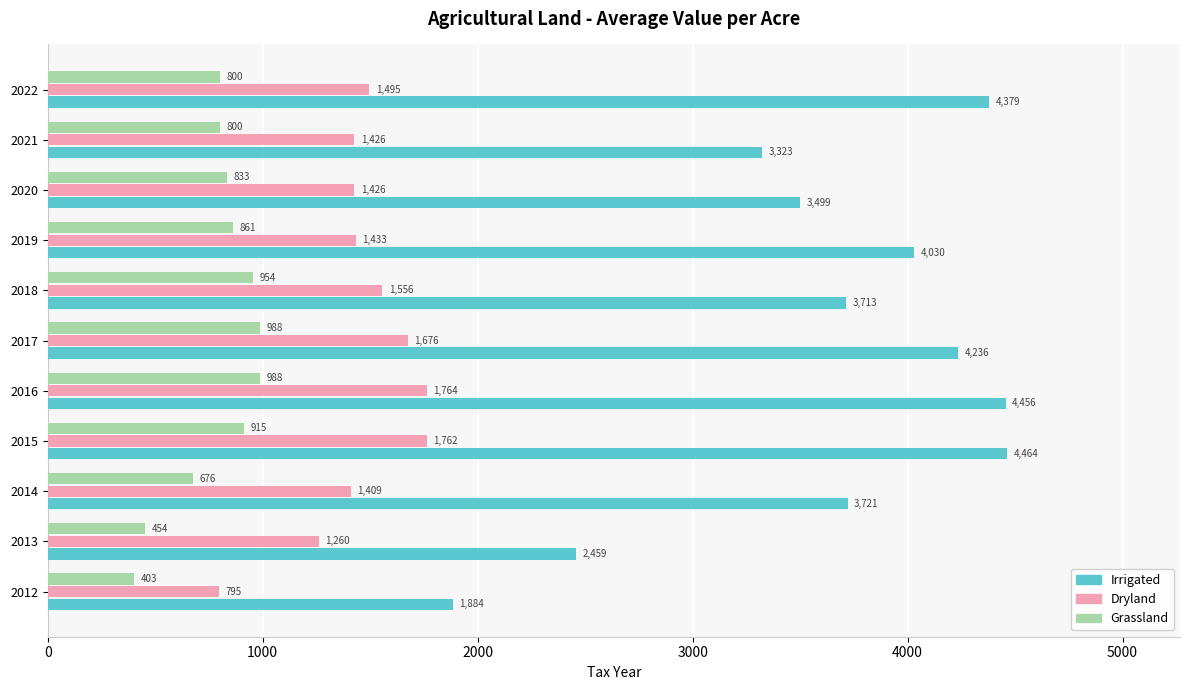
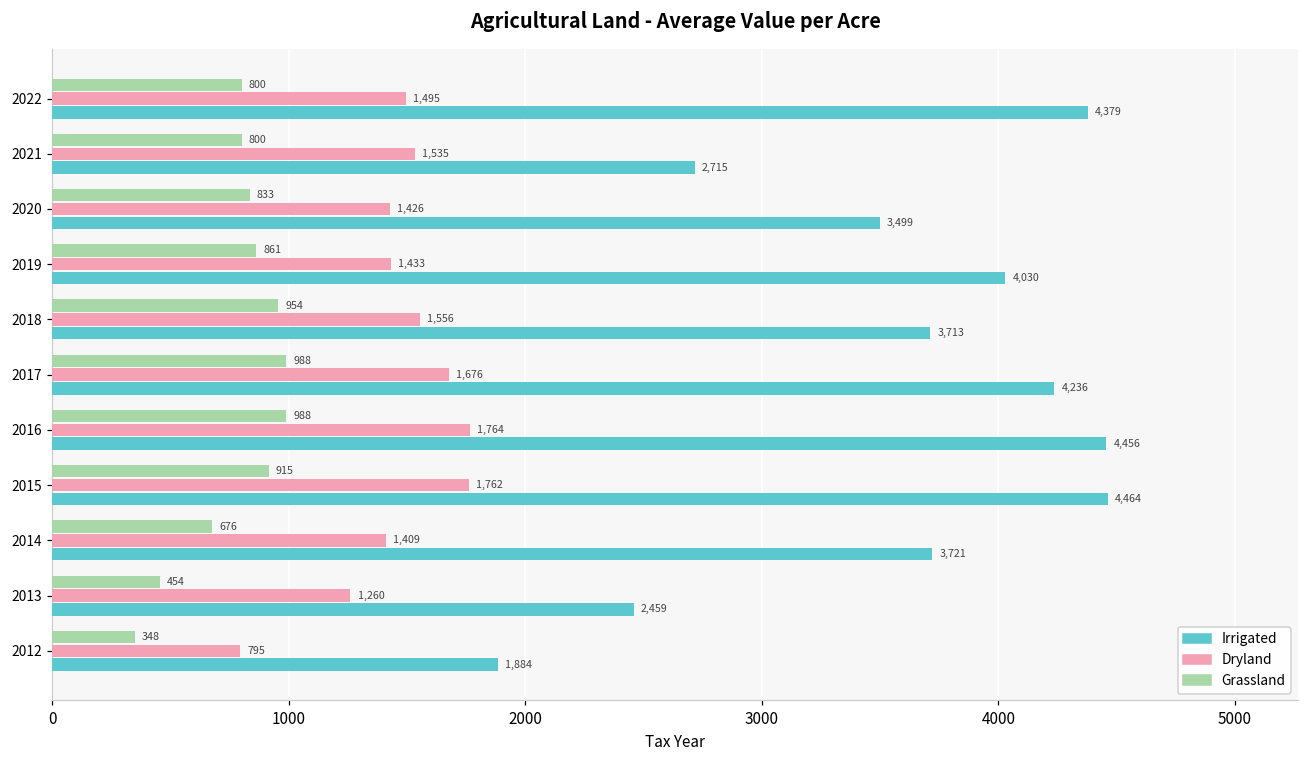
Dryland, 2021: 1,426 -> 1,535
Irrigated, 2021: 3,323 -> 2,715
Grassland, 2012: 403 -> 348
